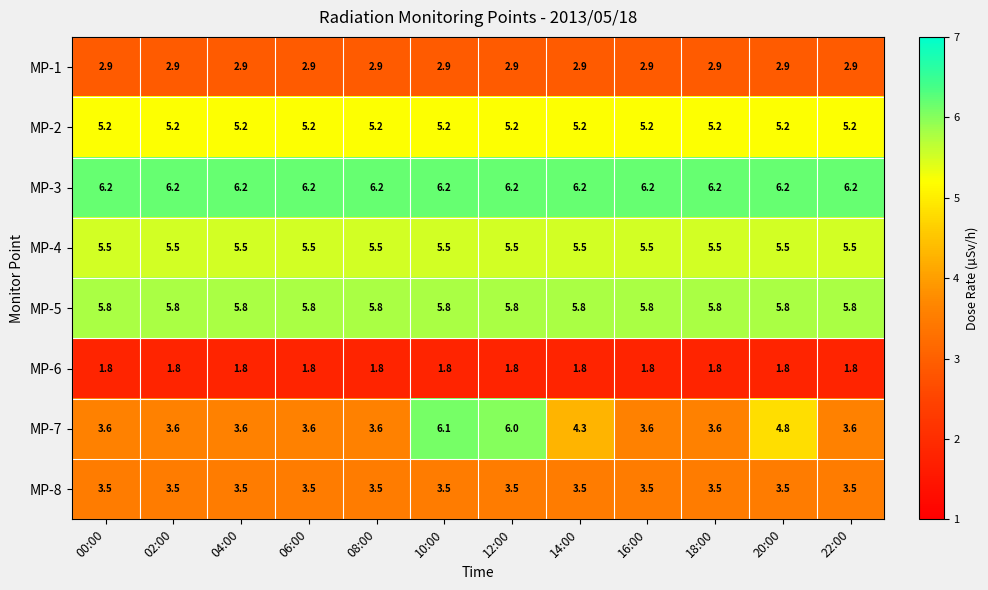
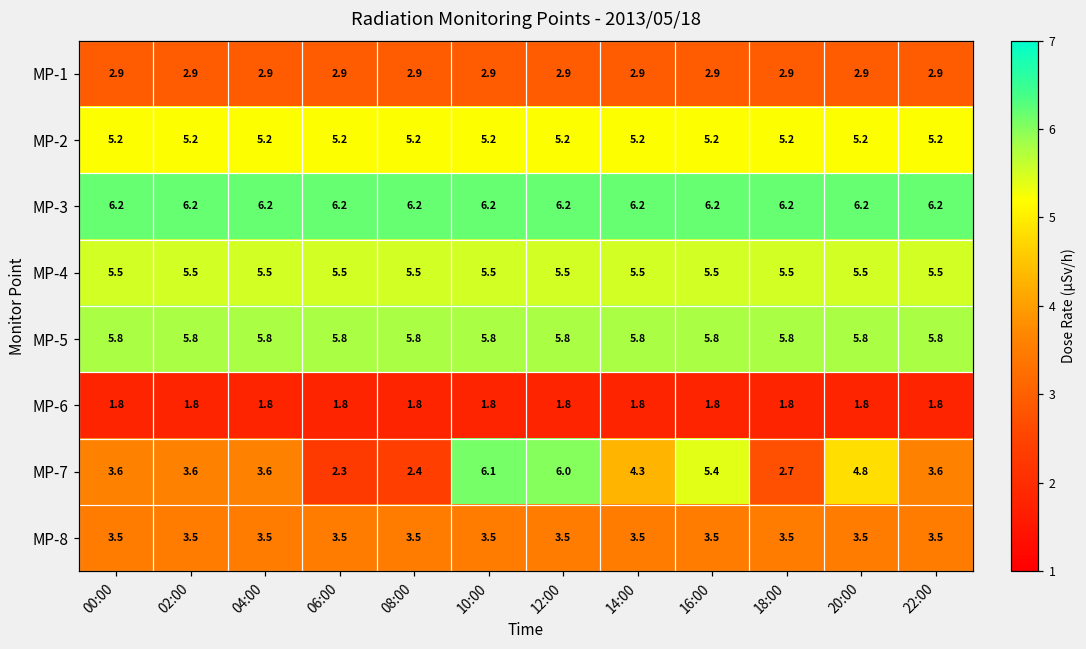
MP-7, 06:00: 3.6 -> 2.3
MP-7, 08:00: 3.6 -> 2.4
MP-7, 16:00: 3.6 -> 5.4
MP-7, 18:00: 3.6 -> 2.7
